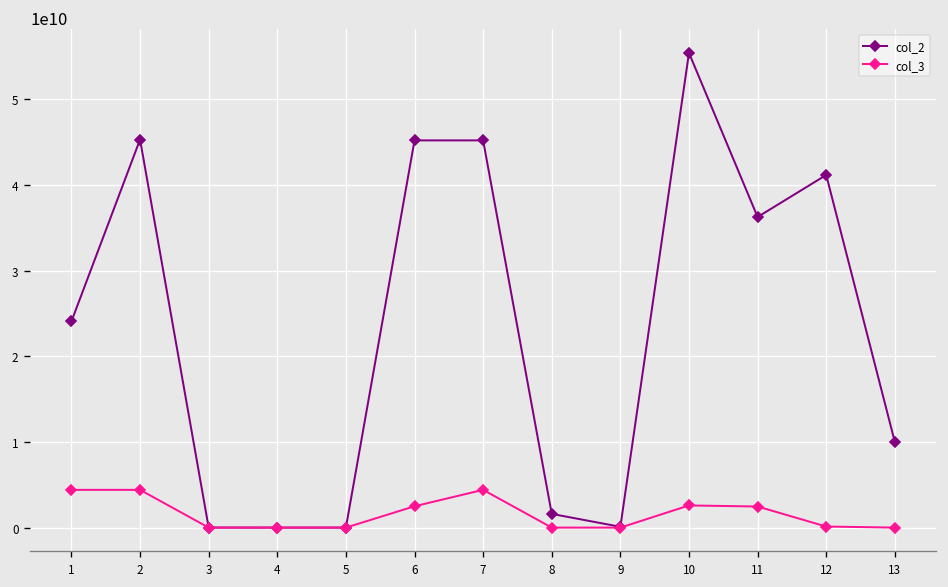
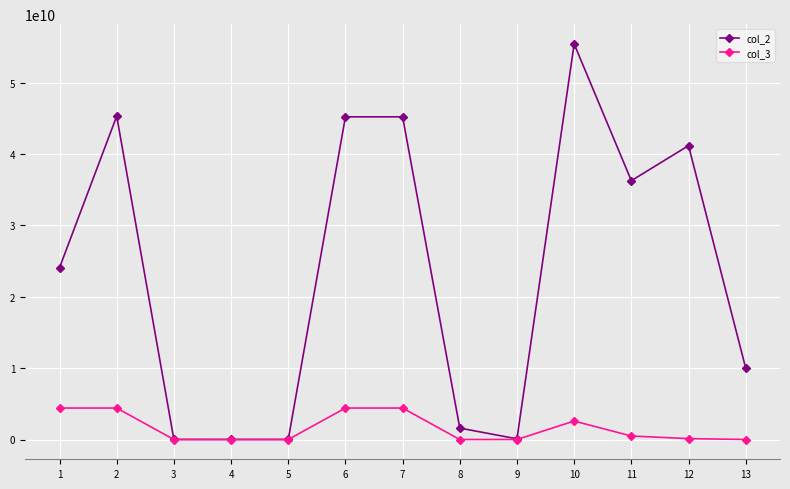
col_3, 6: 2000000000 -> 4000000000
col_3, 11: 2000000000 -> 0
